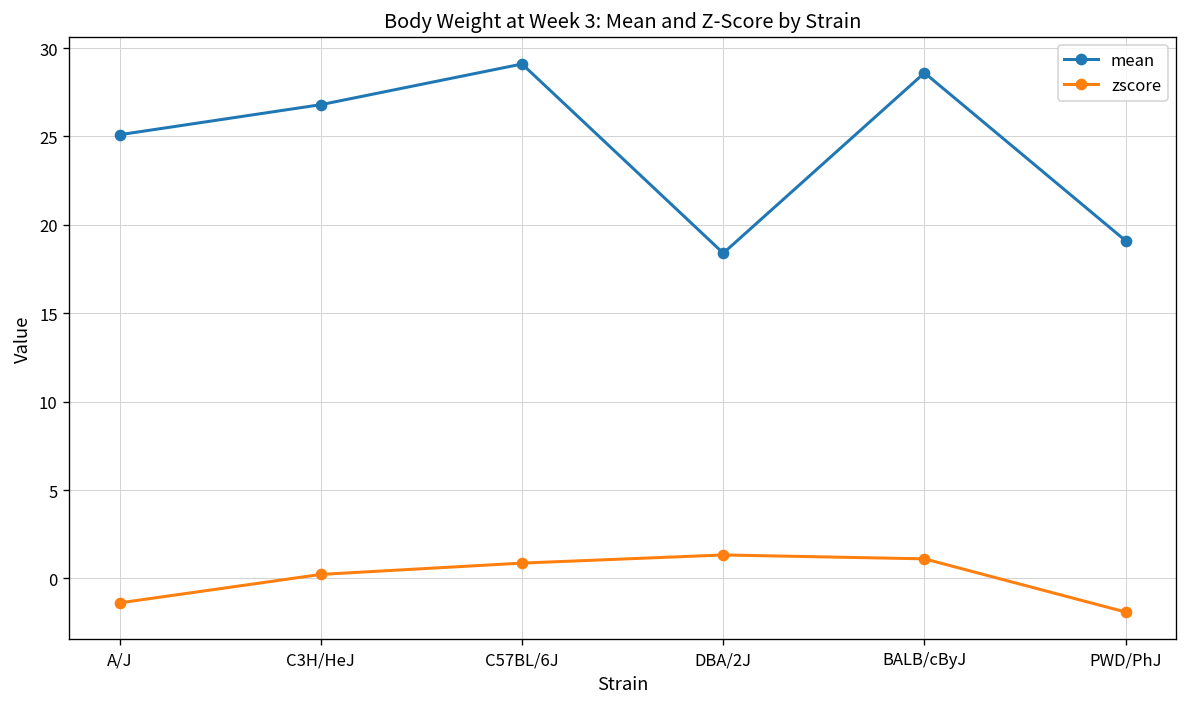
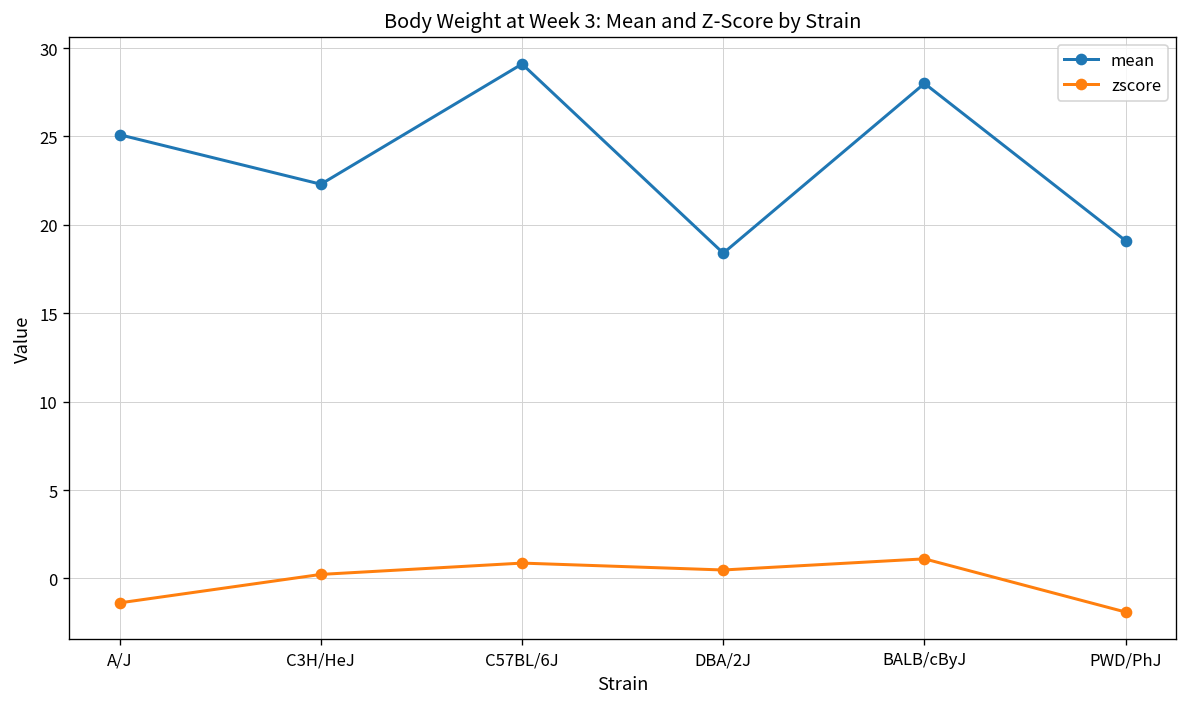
mean, C3H/HeJ: 26.8 -> 22.3
zscore, DBA/2J: 1.3 -> 0.5
mean, BALB/cByJ: 28.6 -> 28.0
